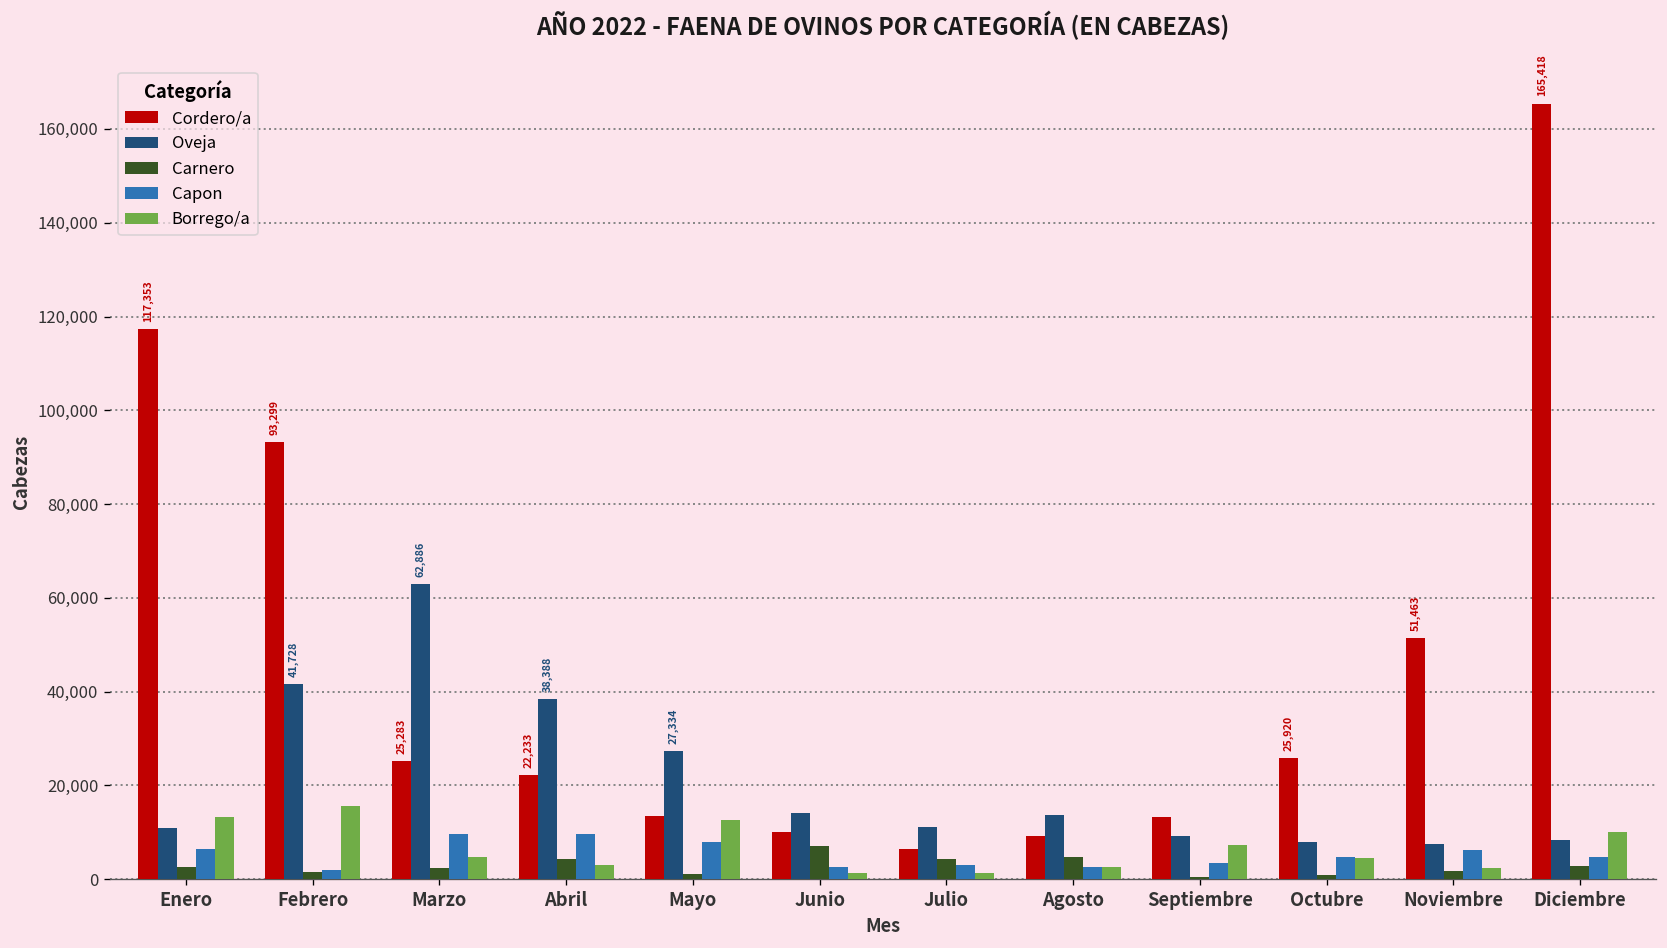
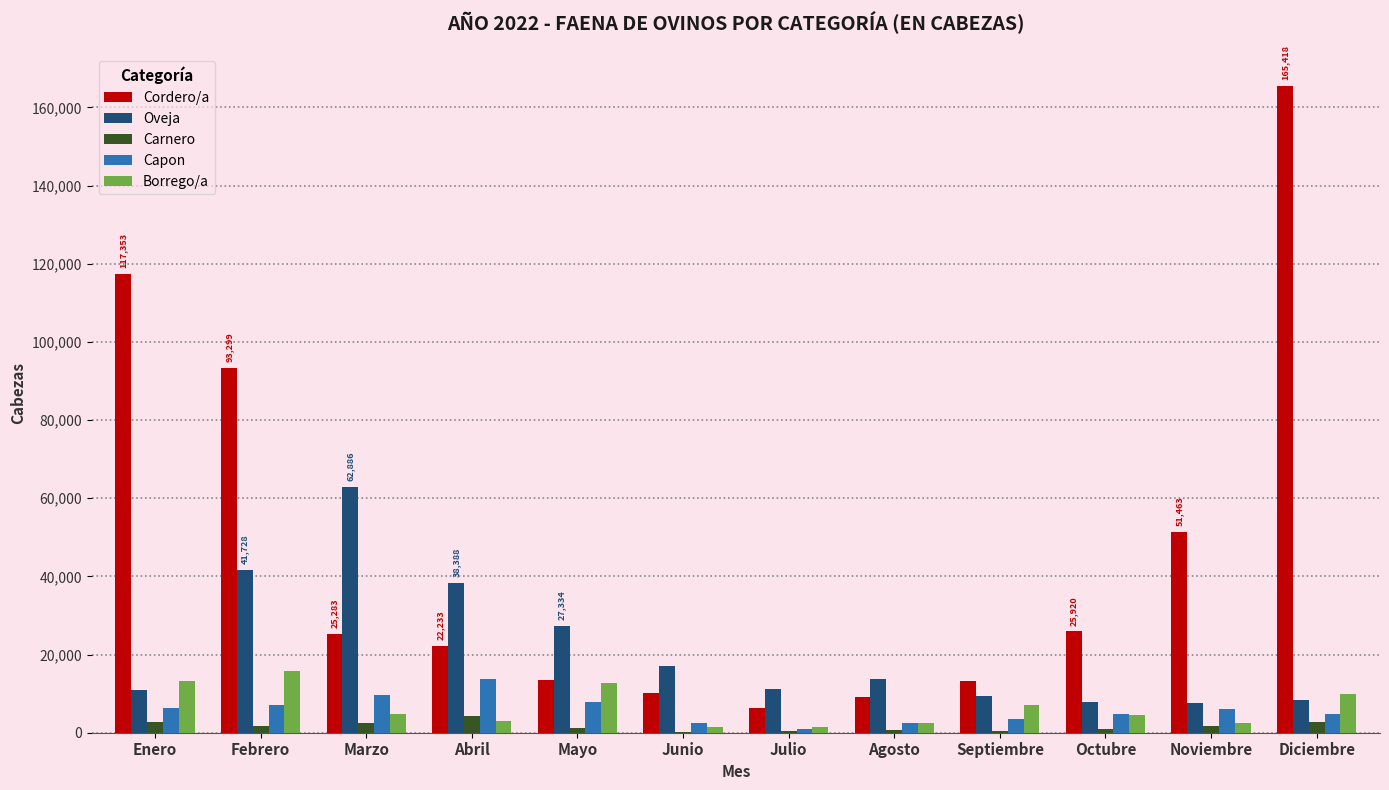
Capon, Febrero: 2,000 -> 7,000
Capon, Abril: 10,000 -> 14,000
Oveja, Junio: 14,000 -> 17,000
Carnero, Junio: 7,000 -> 0
Carnero, Julio: 4,000 -> 1,000
Capon, Julio: 3,000 -> 1,000
Carnero, Agosto: 5,000 -> 1,000
